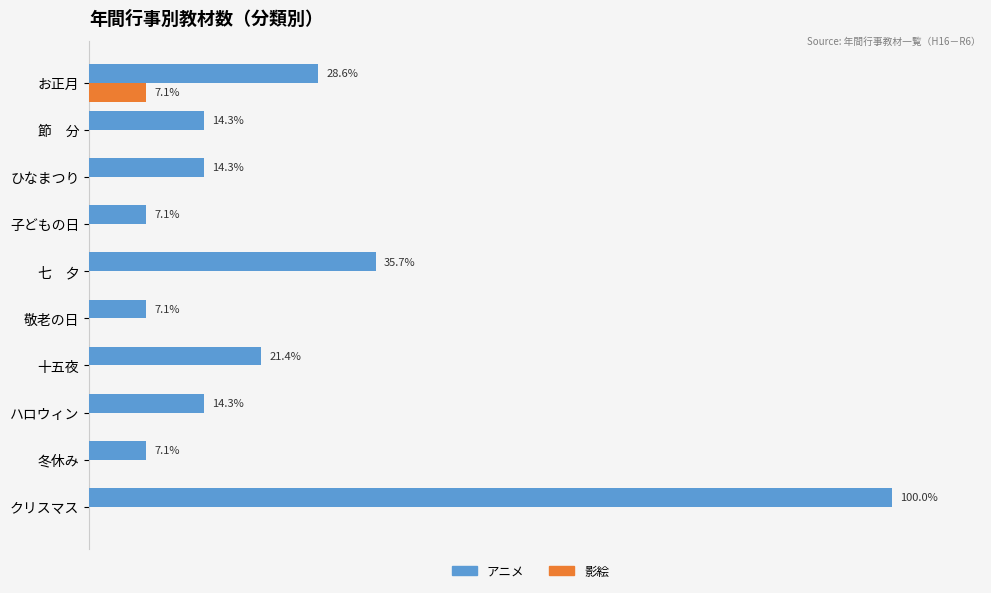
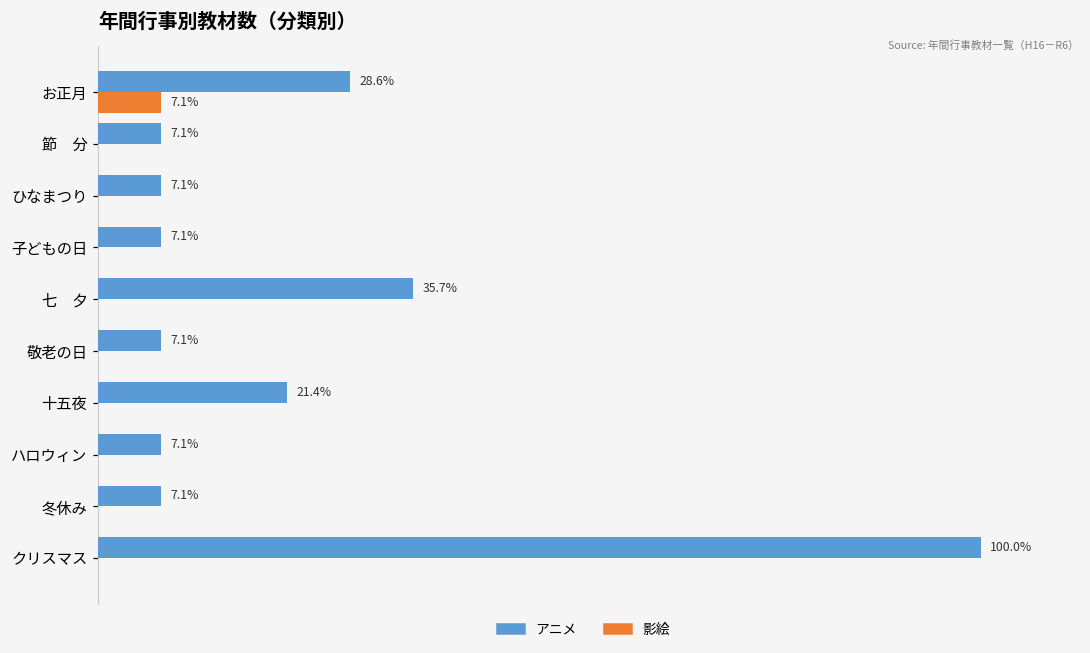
アニメ, 節 分: 14.3% -> 7.1%
アニメ, ひなまつり: 14.3% -> 7.1%
アニメ, ハロウィン: 14.3% -> 7.1%
